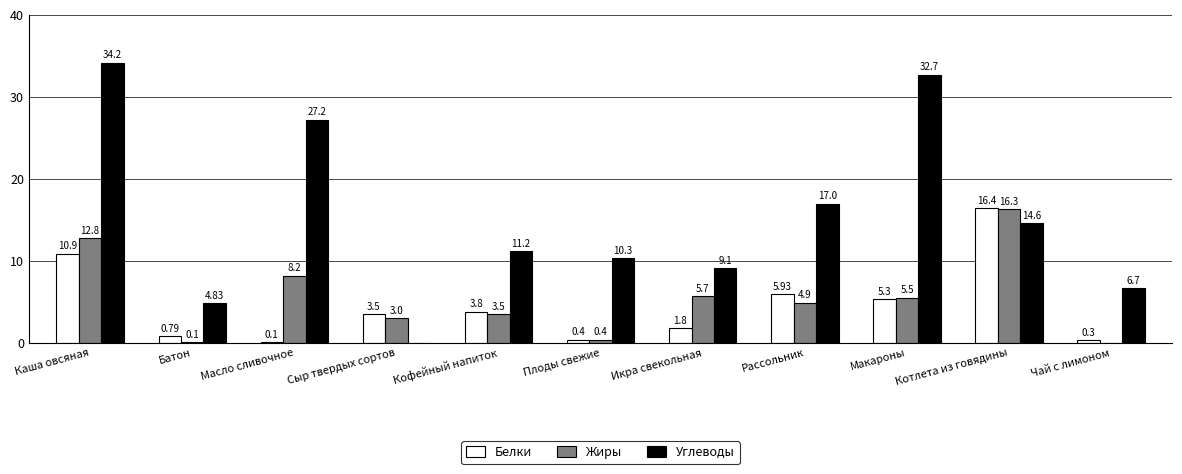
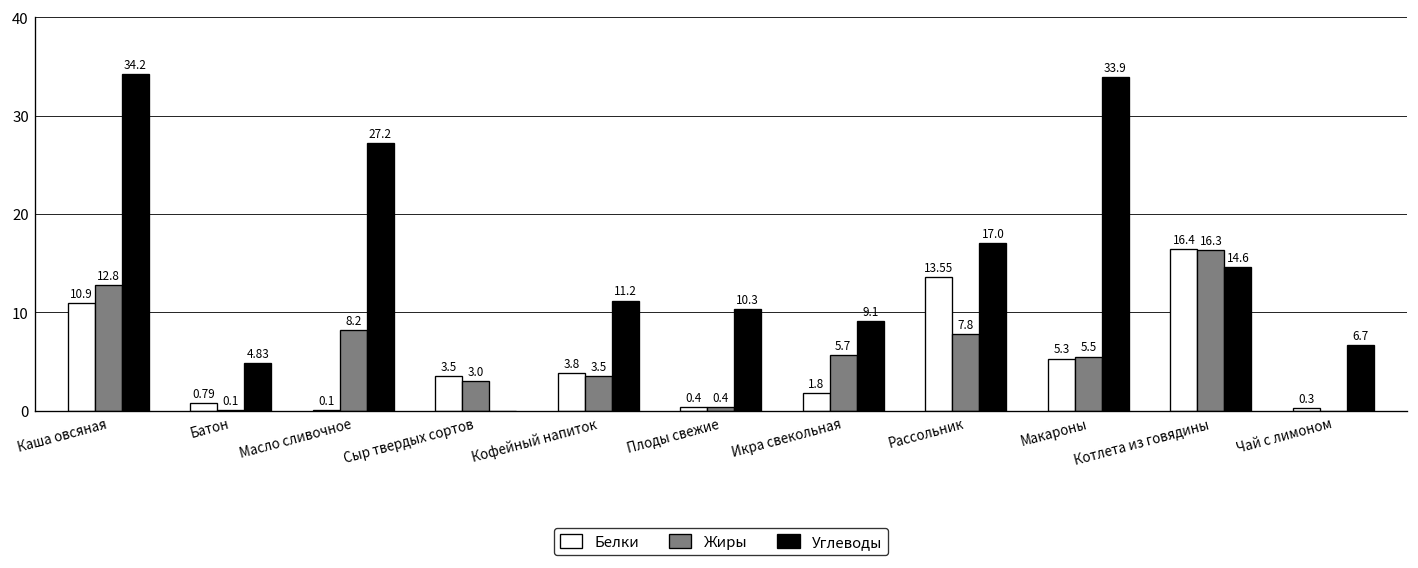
Белки, Рассольник: 5.93 -> 13.55
Жиры, Рассольник: 4.9 -> 7.8
Углеводы, Макароны: 32.7 -> 33.9
